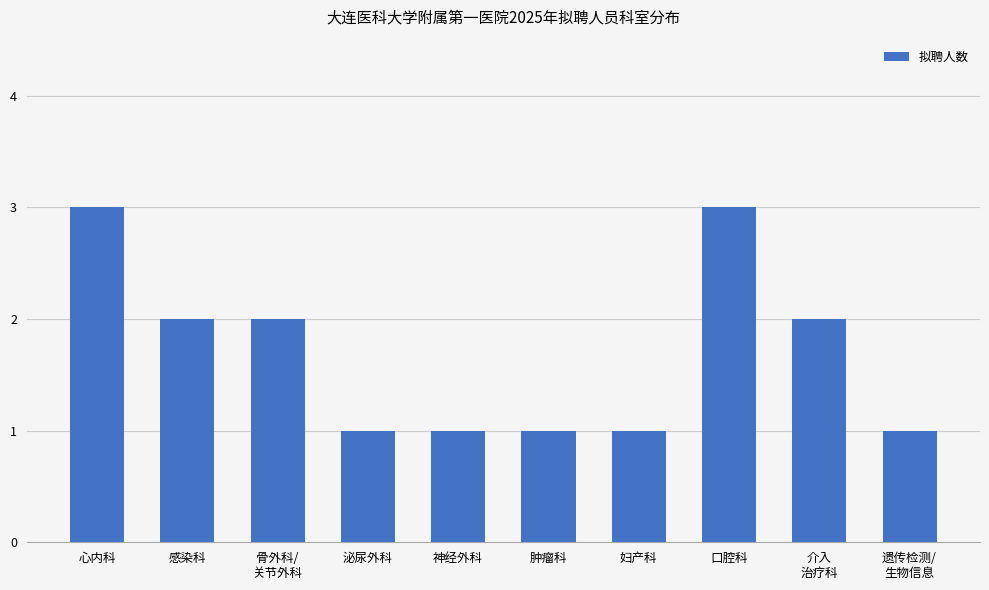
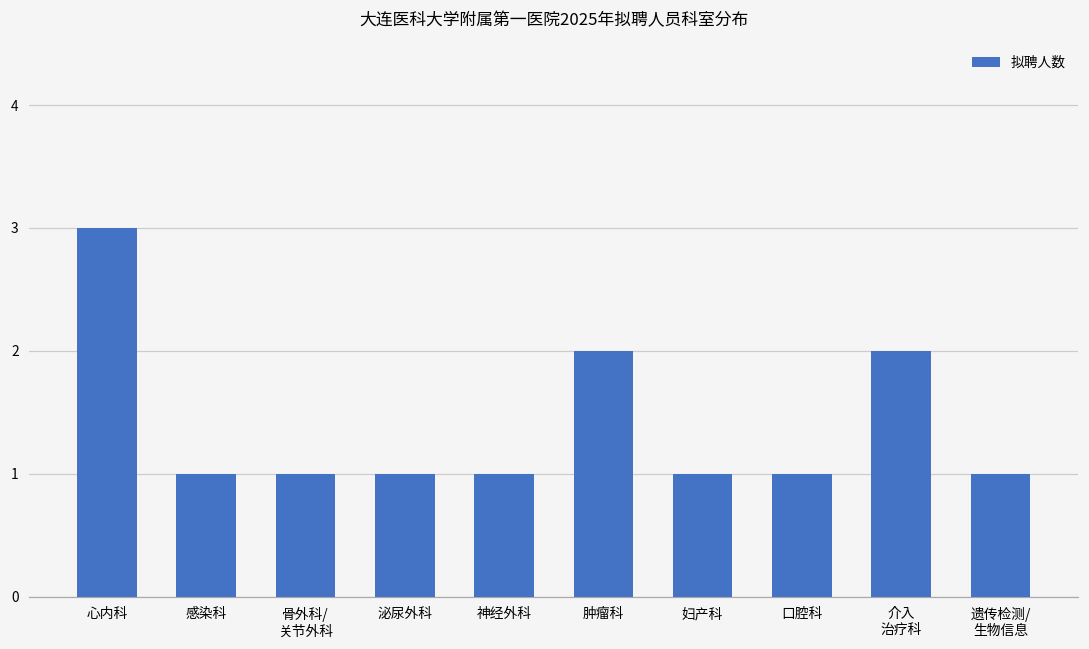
感染科: 2 -> 1
骨外科/ 关节外科: 2 -> 1
肿瘤科: 1 -> 2
口腔科: 3 -> 1
